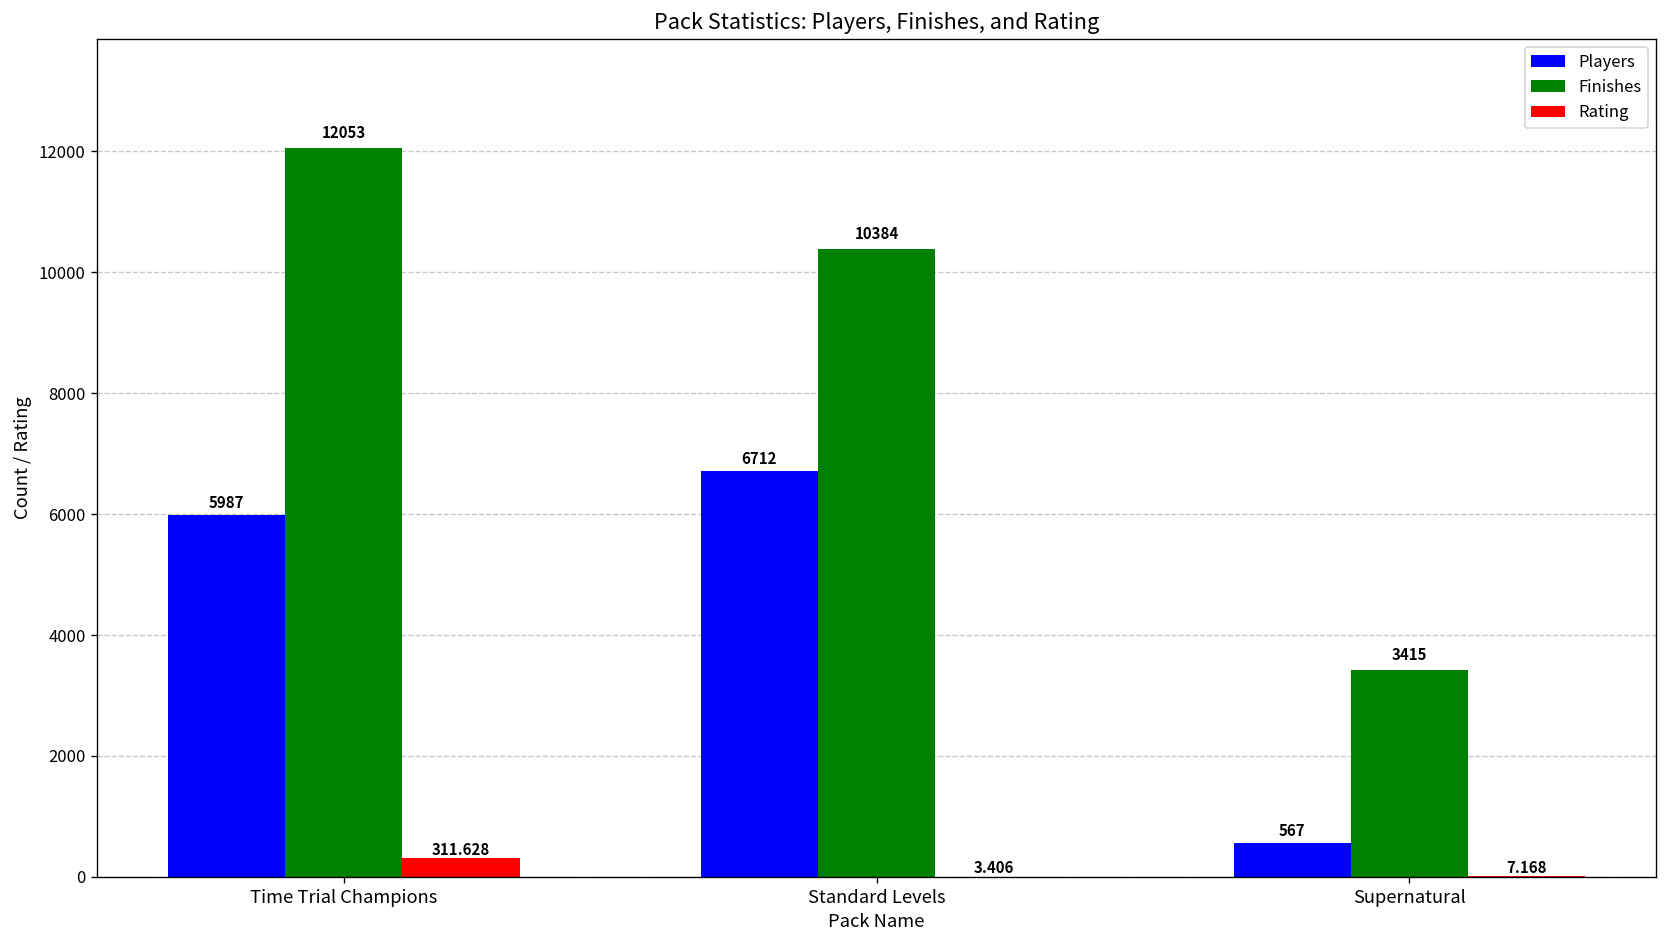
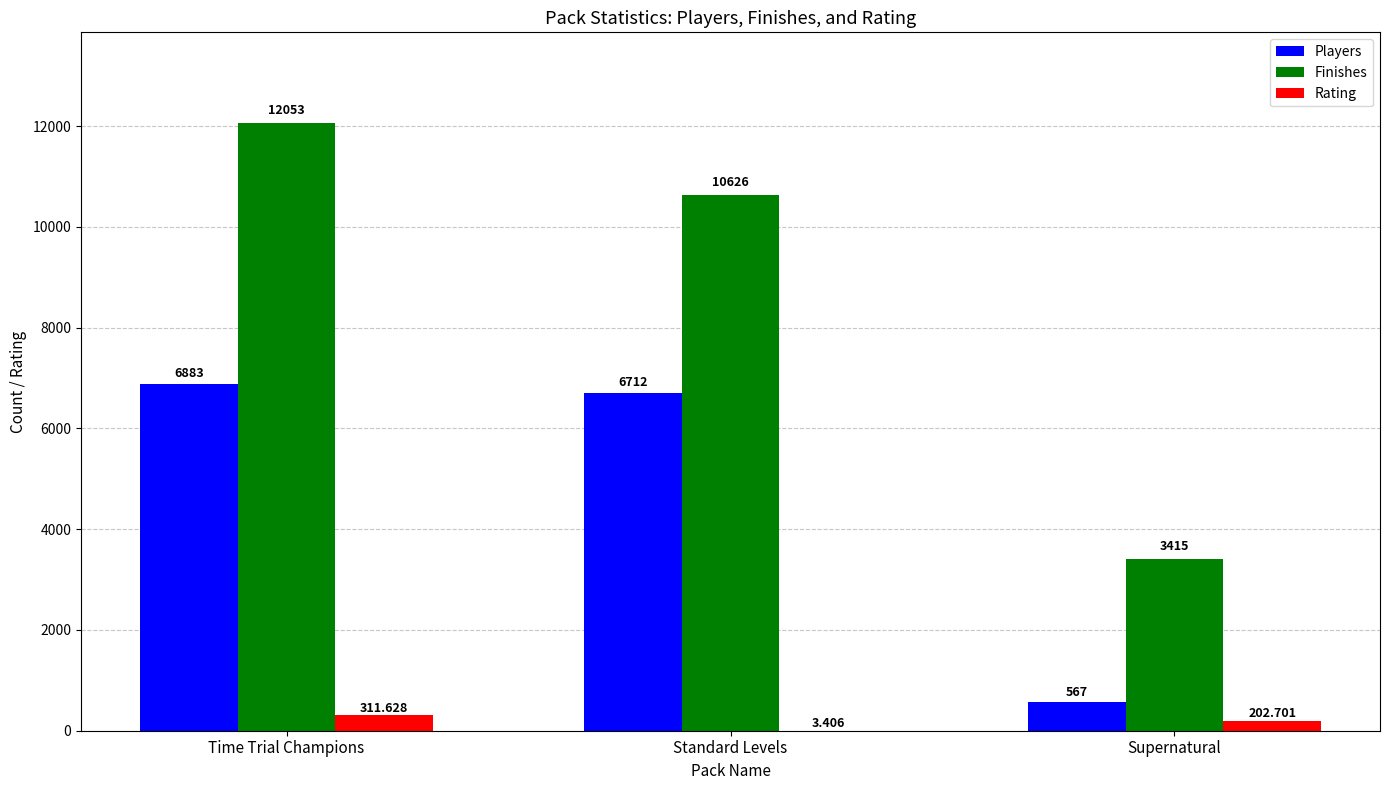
Players, Time Trial Champions: 5987 -> 6883
Finishes, Standard Levels: 10384 -> 10626
Rating, Supernatural: 7.168 -> 202.701
